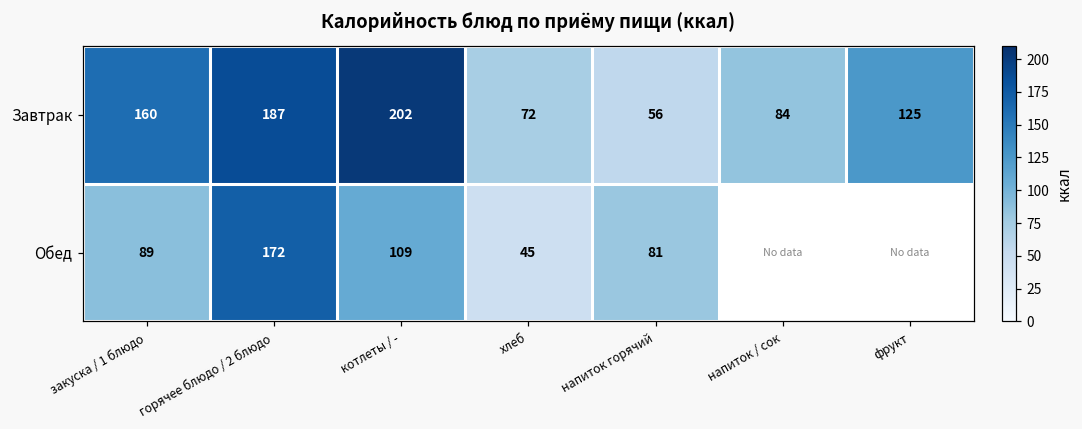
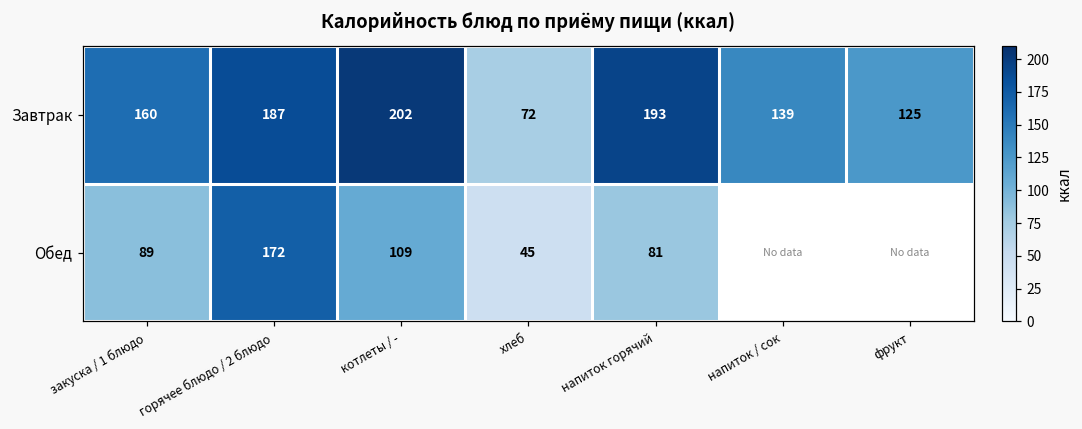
Завтрак, напиток горячий: 56 -> 193
Завтрак, напиток / сок: 84 -> 139
